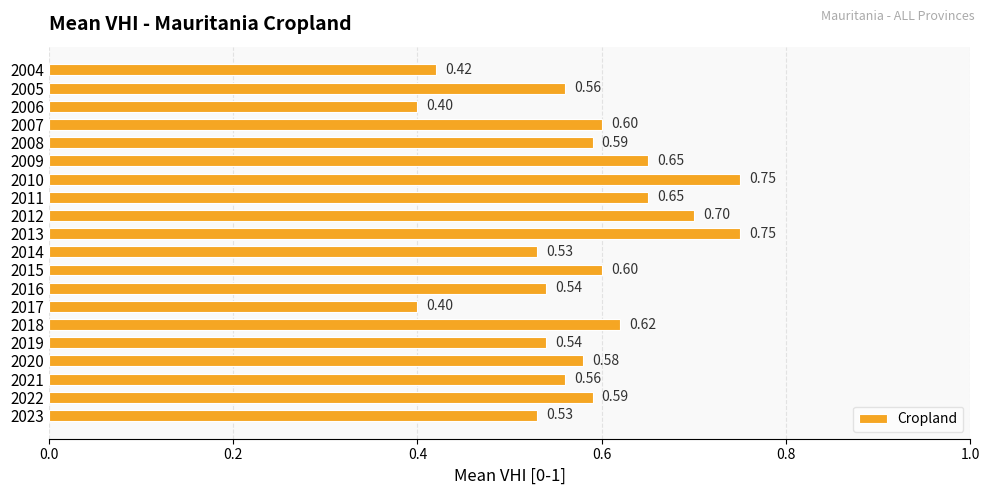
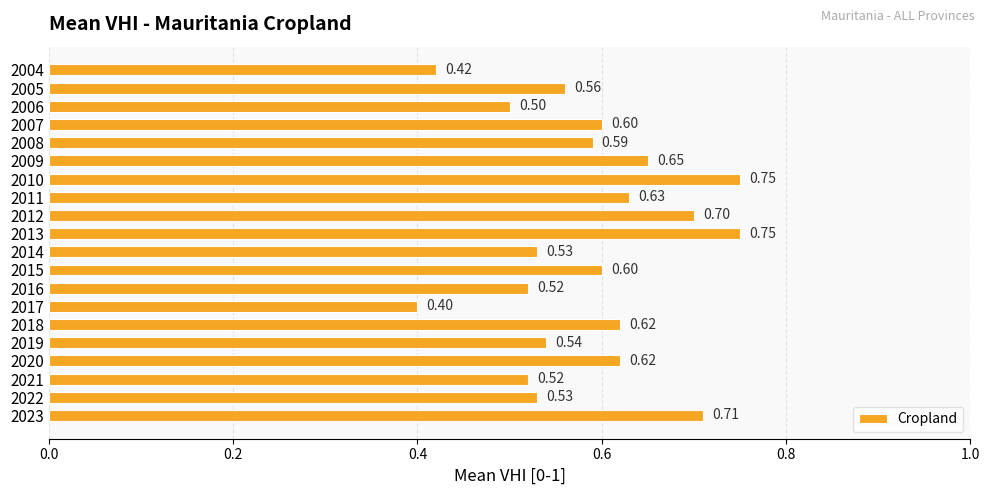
2006: 0.40 -> 0.50
2011: 0.65 -> 0.63
2016: 0.54 -> 0.52
2020: 0.58 -> 0.62
2021: 0.56 -> 0.52
2022: 0.59 -> 0.53
2023: 0.53 -> 0.71
